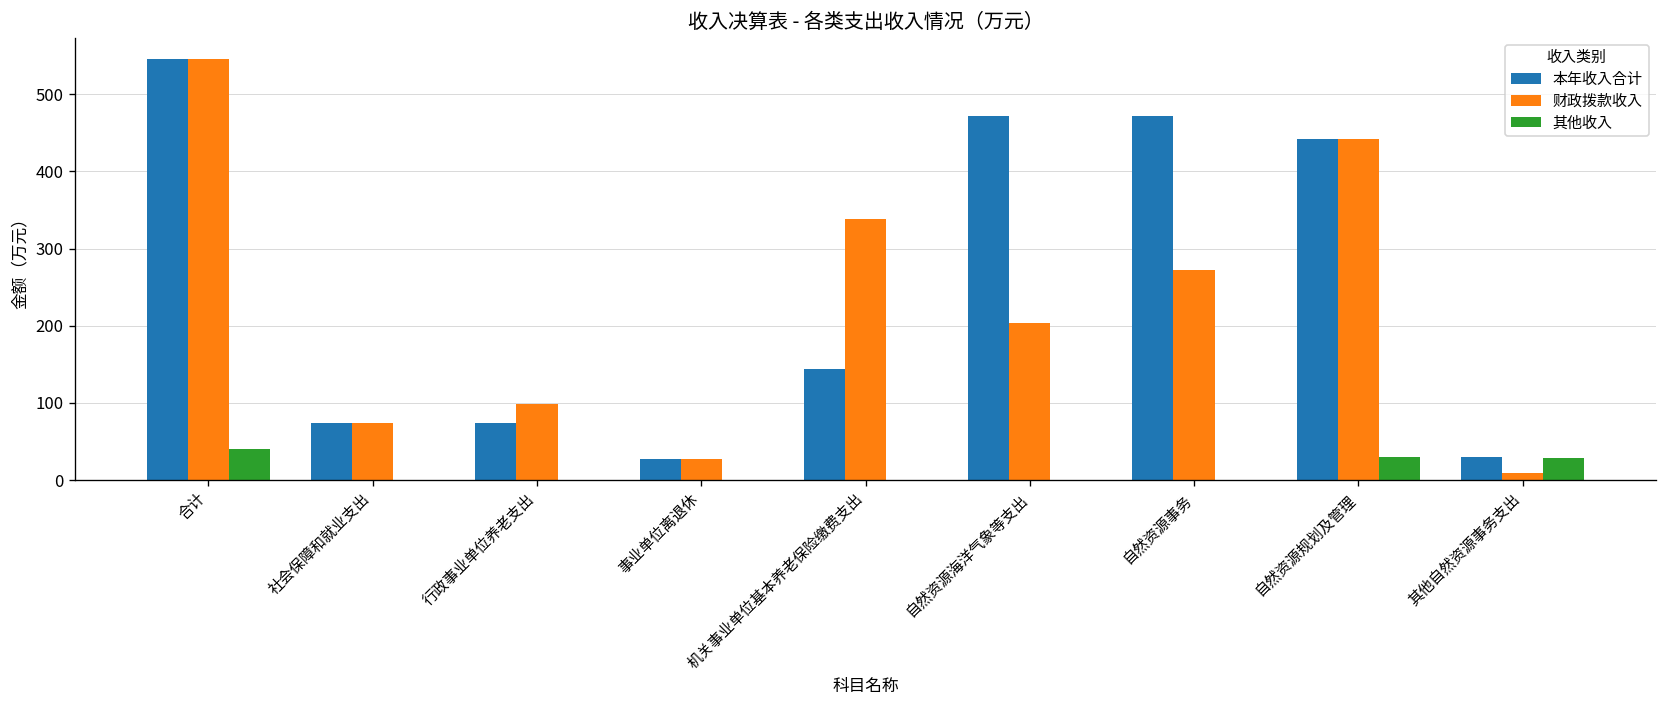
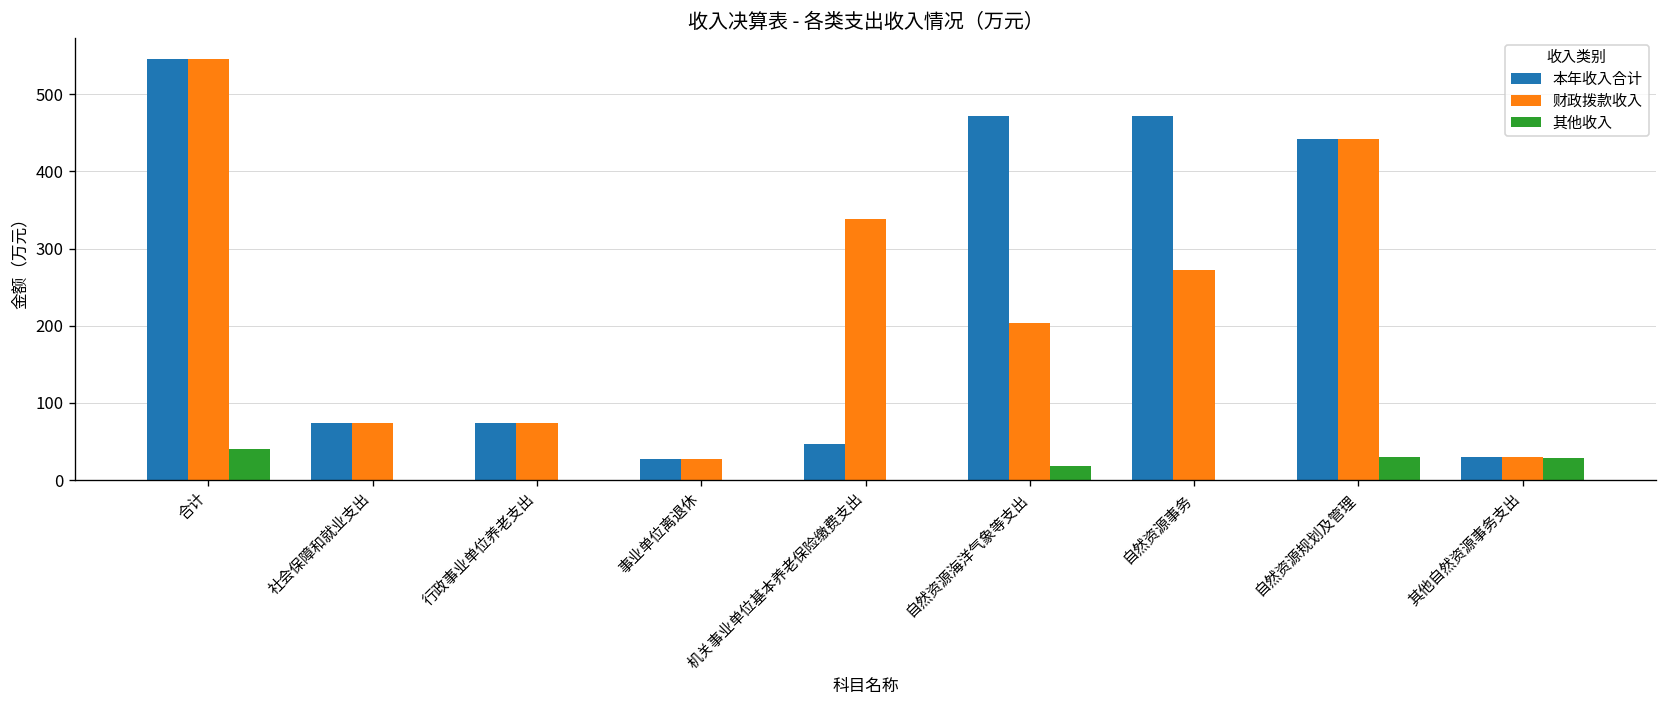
财政拨款收入, 行政事业单位养老支出: 100 -> 70
本年收入合计, 机关事业单位基本养老保险缴费支出: 140 -> 50
其他收入, 自然资源海洋气象等支出: 0 -> 20
财政拨款收入, 其他自然资源事务支出: 10 -> 30
